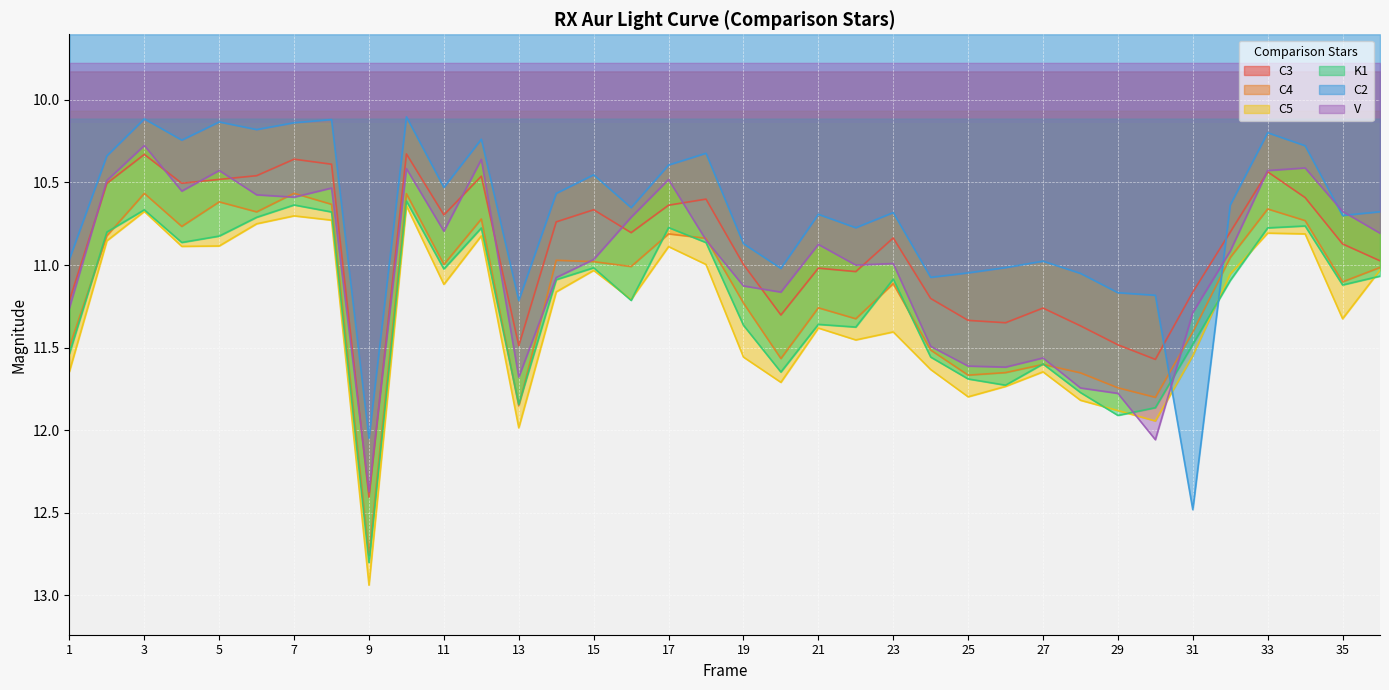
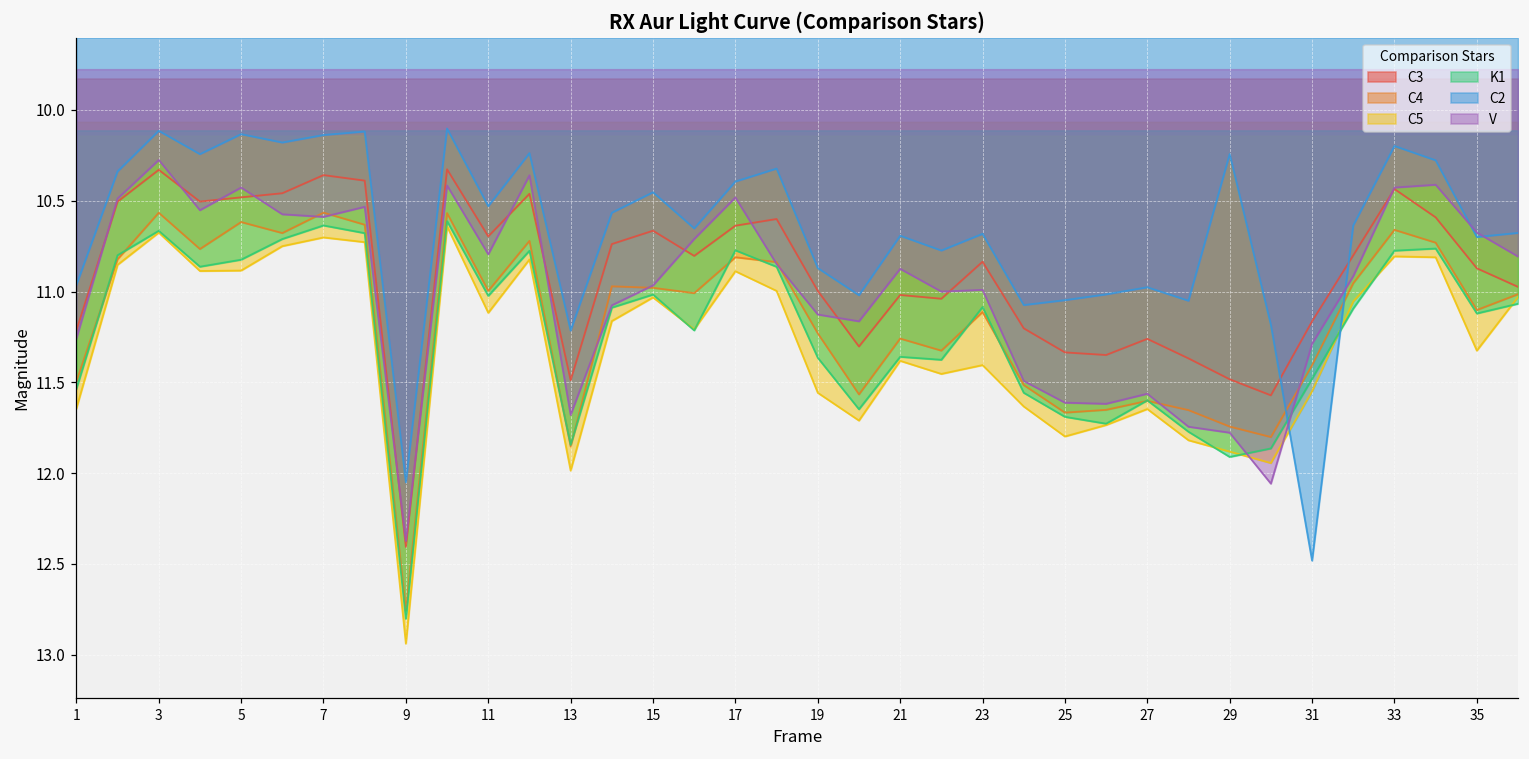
C2, 29: 11.17 -> 10.24
